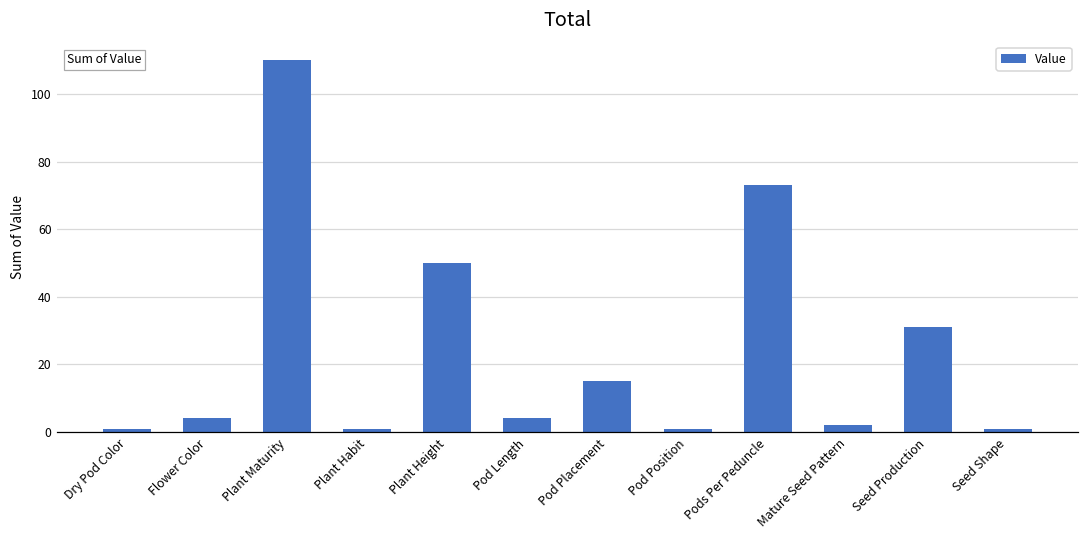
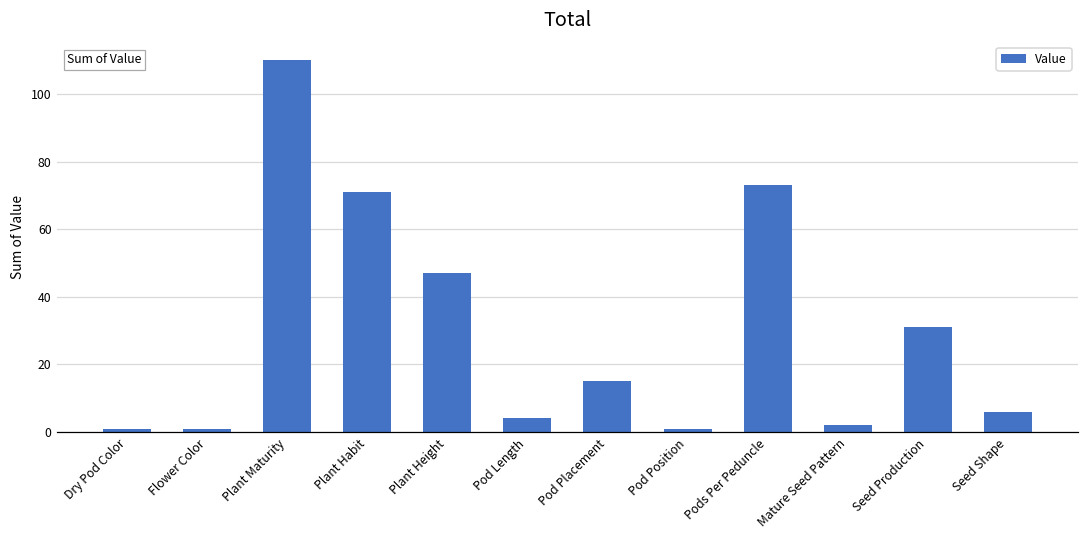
Flower Color: 4 -> 1
Plant Habit: 1 -> 71
Plant Height: 50 -> 47
Seed Shape: 1 -> 6
